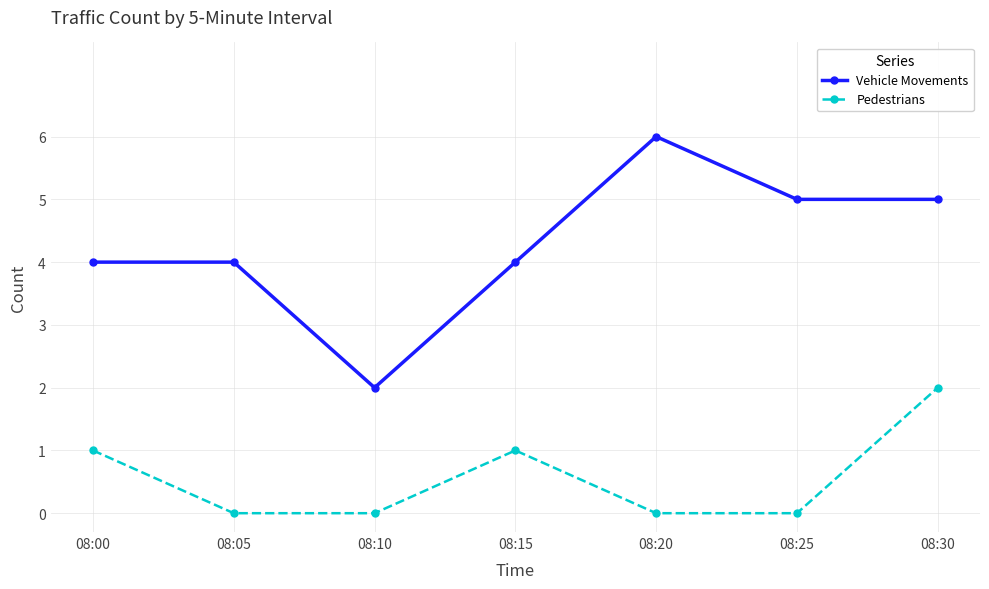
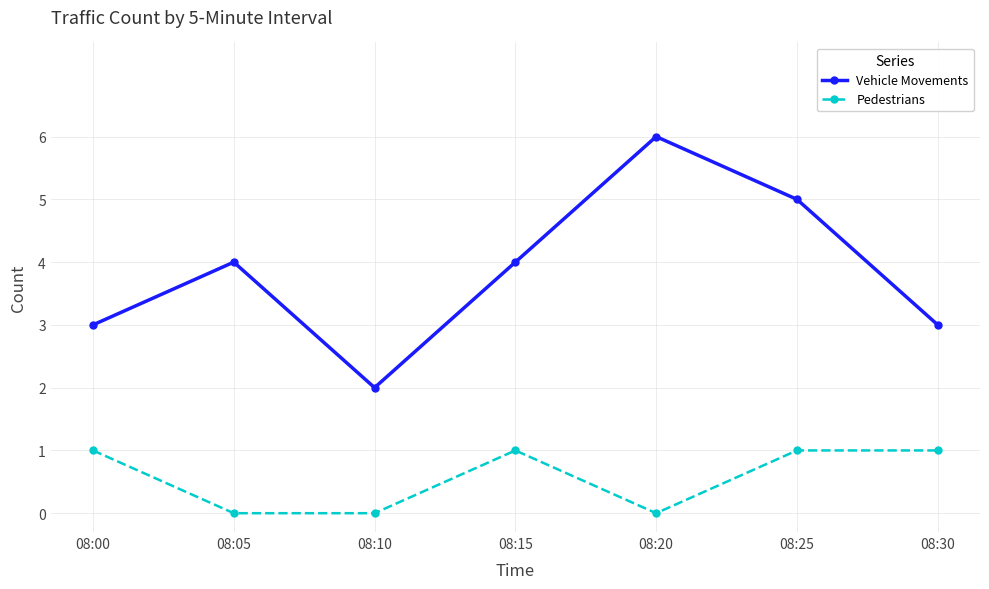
Vehicle Movements, 08:00: 4 -> 3
Pedestrians, 08:25: 0 -> 1
Vehicle Movements, 08:30: 5 -> 3
Pedestrians, 08:30: 2 -> 1
